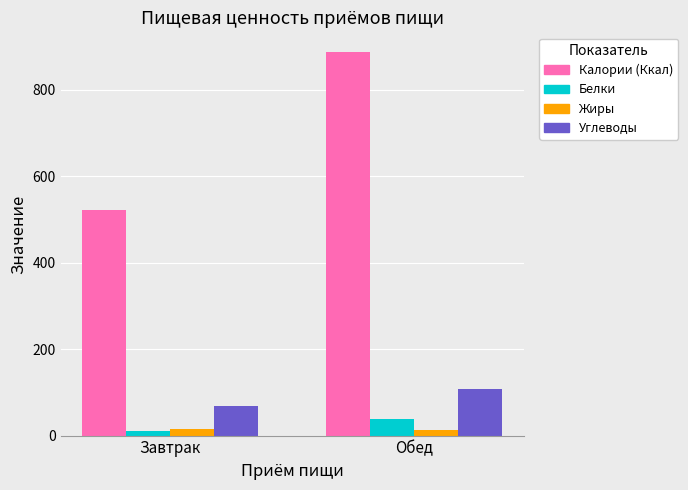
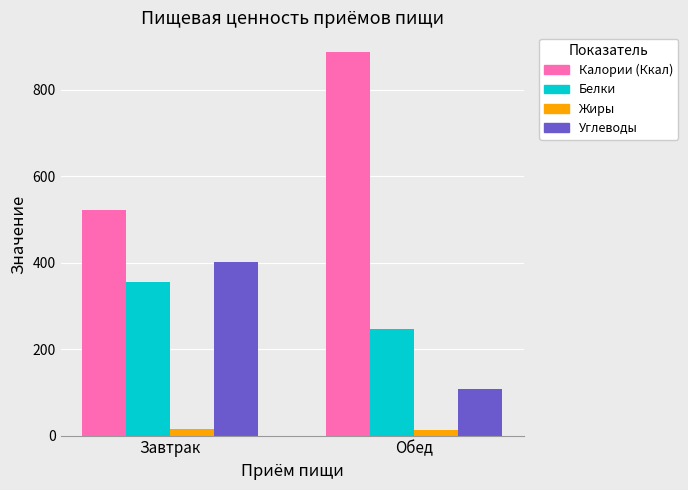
Белки, Завтрак: 10 -> 360
Углеводы, Завтрак: 70 -> 400
Белки, Обед: 40 -> 250
